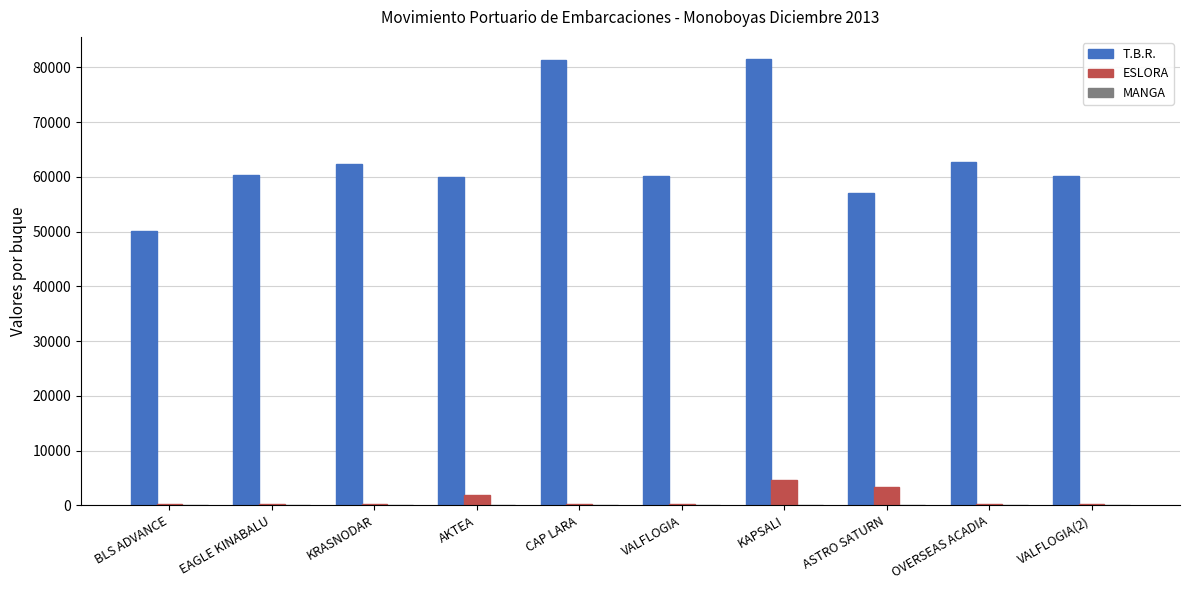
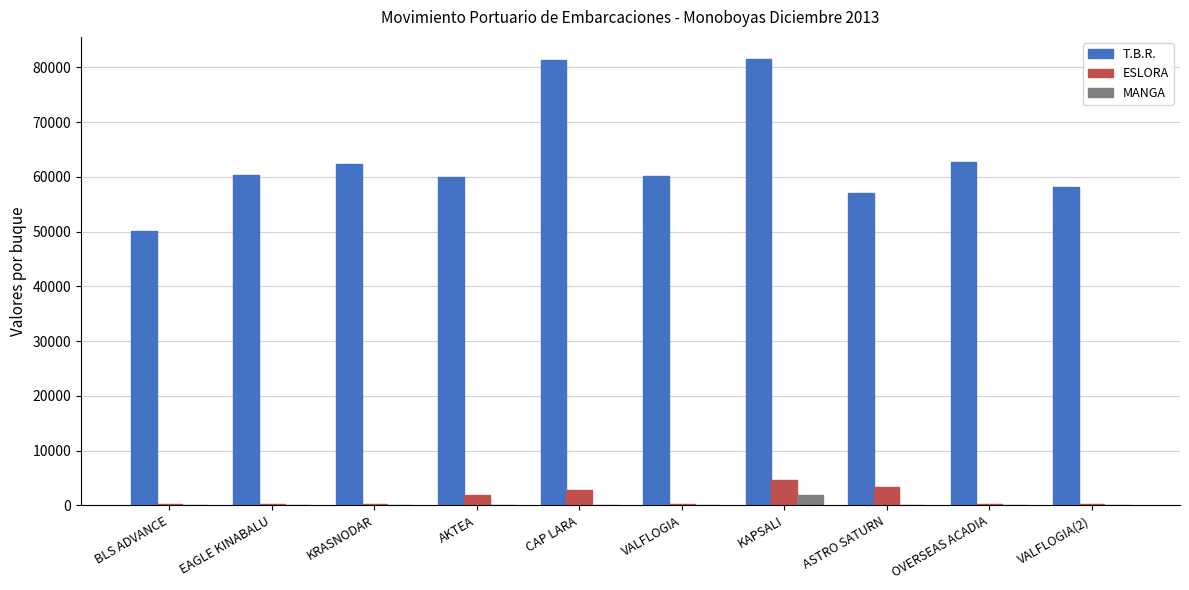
ESLORA, CAP LARA: 0 -> 3000
MANGA, KAPSALI: 0 -> 2000
T.B.R., VALFLOGIA(2): 60000 -> 58000
